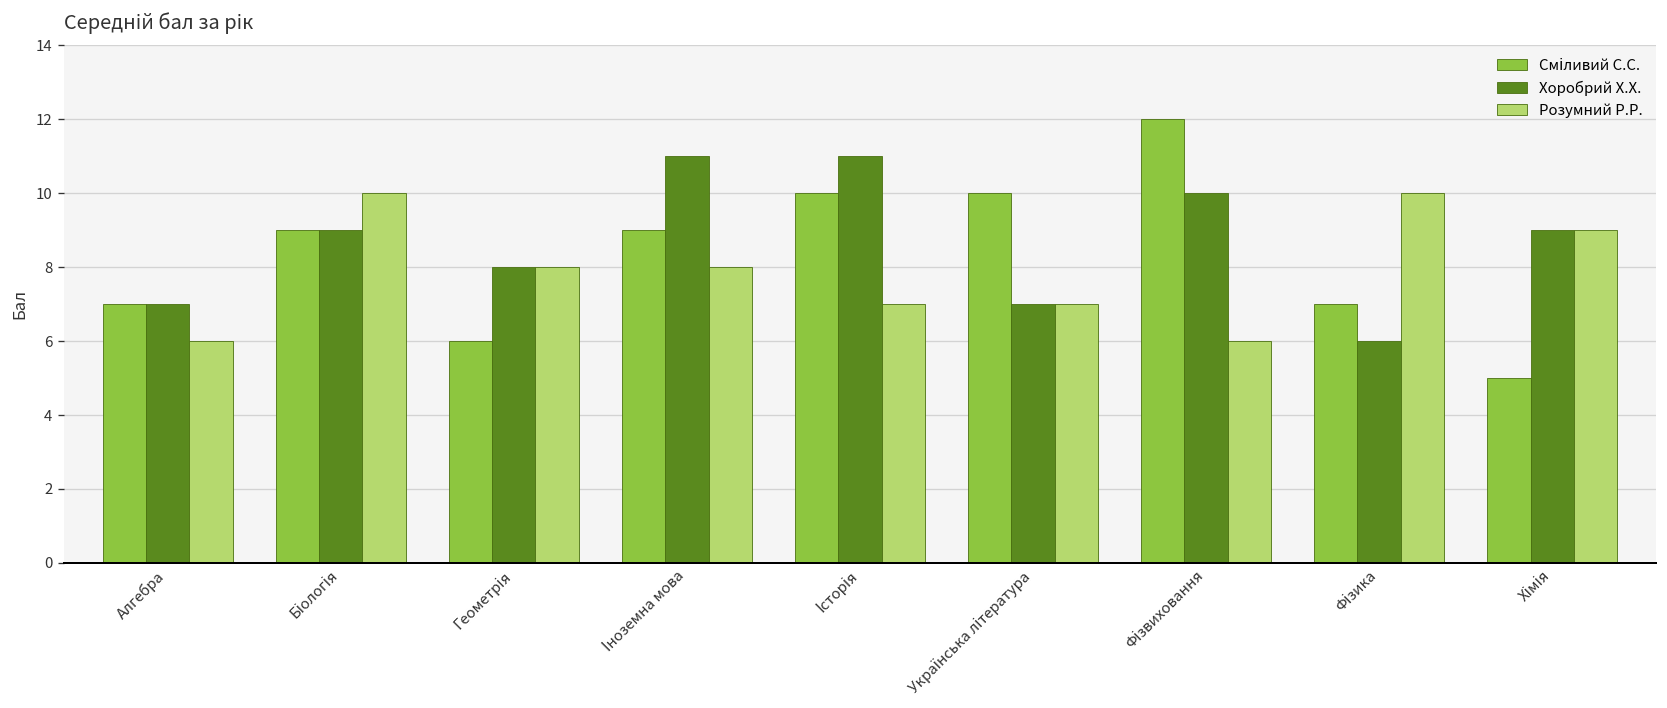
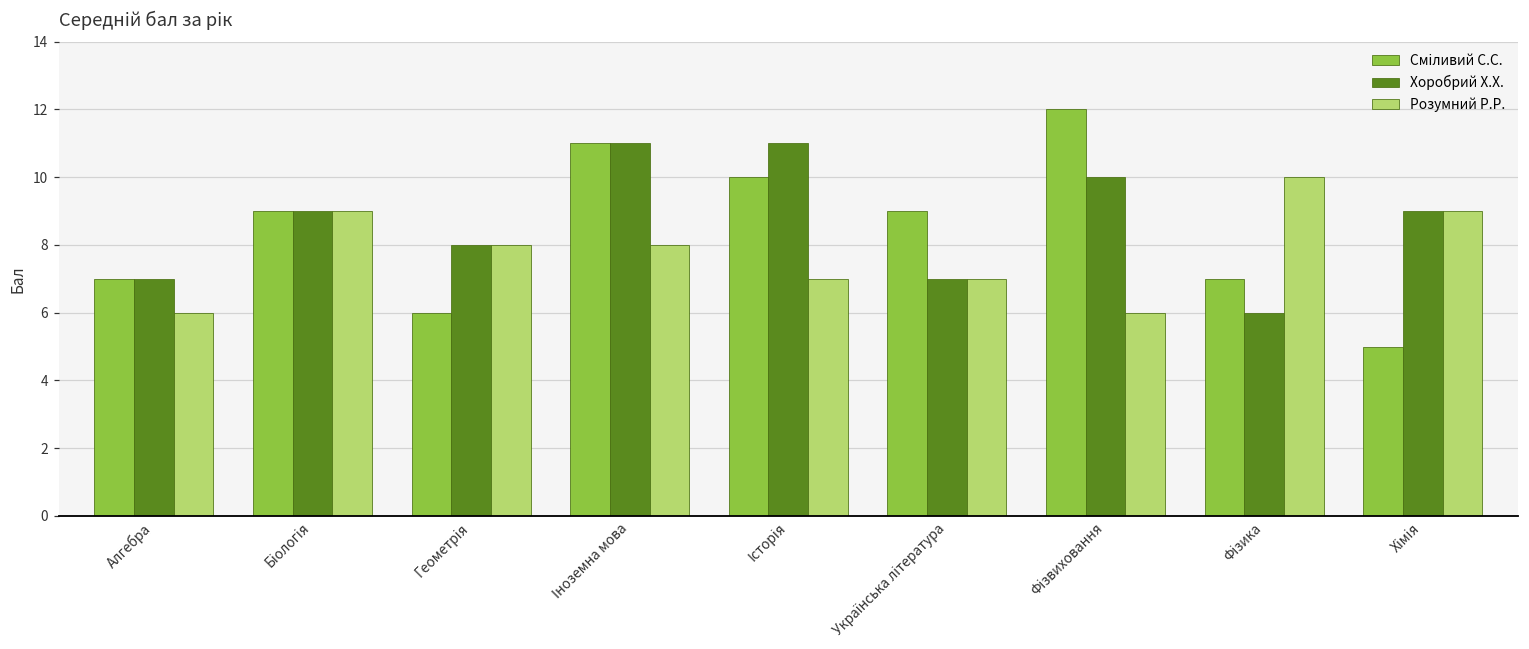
Розумний Р.Р., Біологія: 10 -> 9
Сміливий С.С., Іноземна мова: 9 -> 11
Сміливий С.С., Українська література: 10 -> 9
